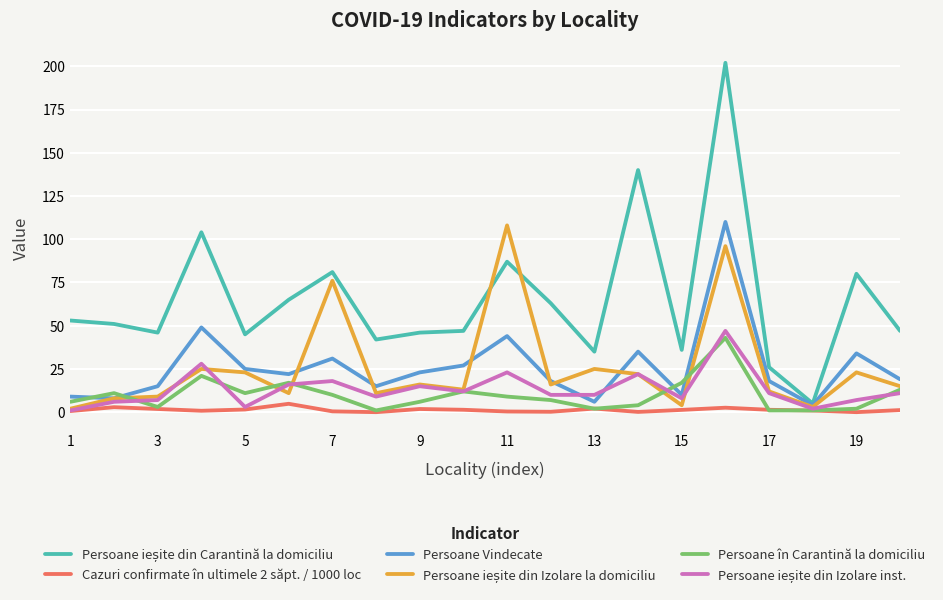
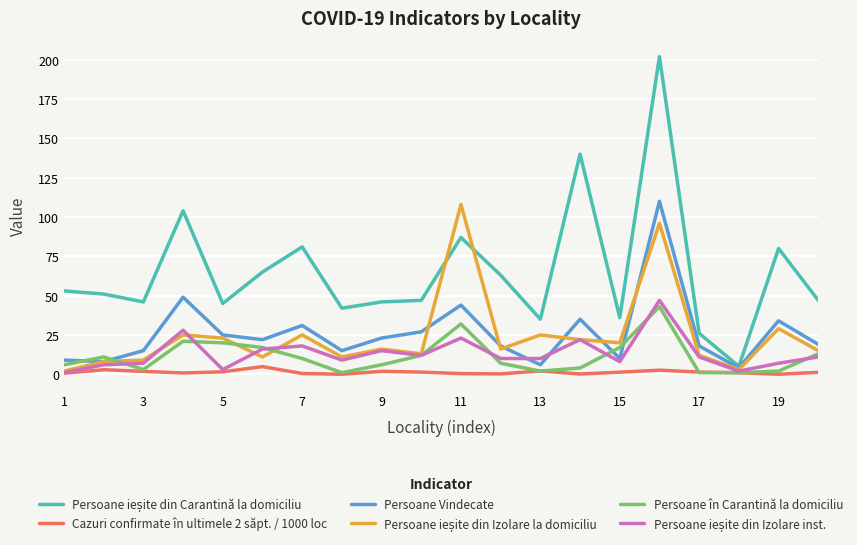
Persoane în Carantină la domiciliu, 5: 11 -> 20
Persoane ieșite din Izolare la domiciliu, 7: 76 -> 25
Persoane în Carantină la domiciliu, 11: 9 -> 32
Persoane ieșite din Izolare la domiciliu, 15: 4 -> 20
Persoane ieșite din Izolare la domiciliu, 19: 23 -> 29
